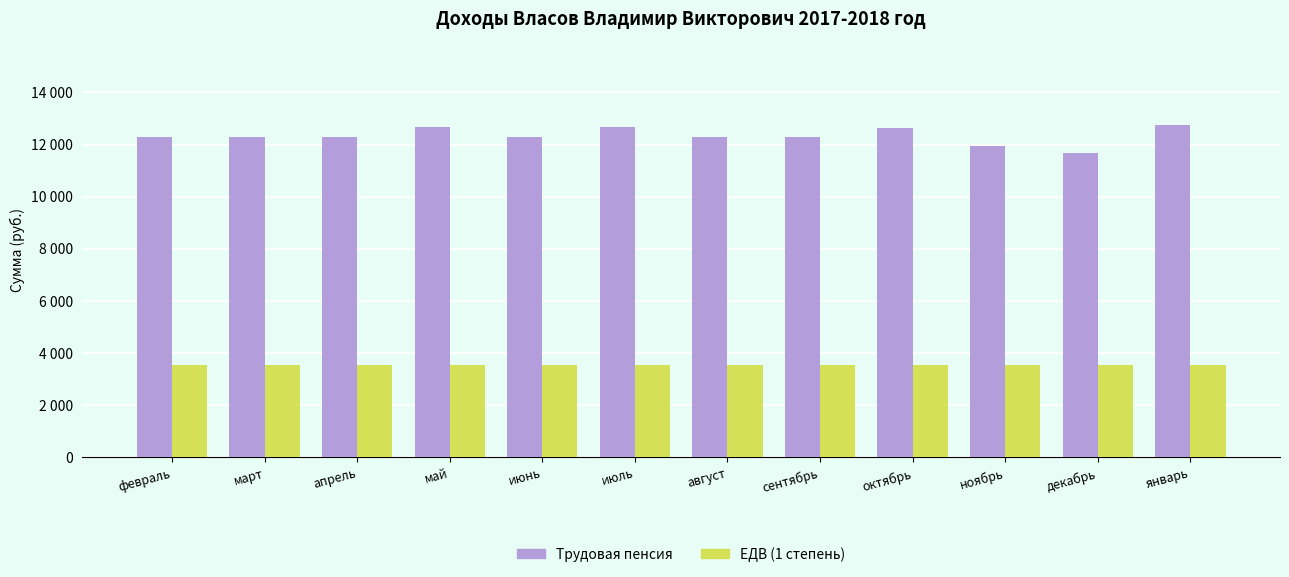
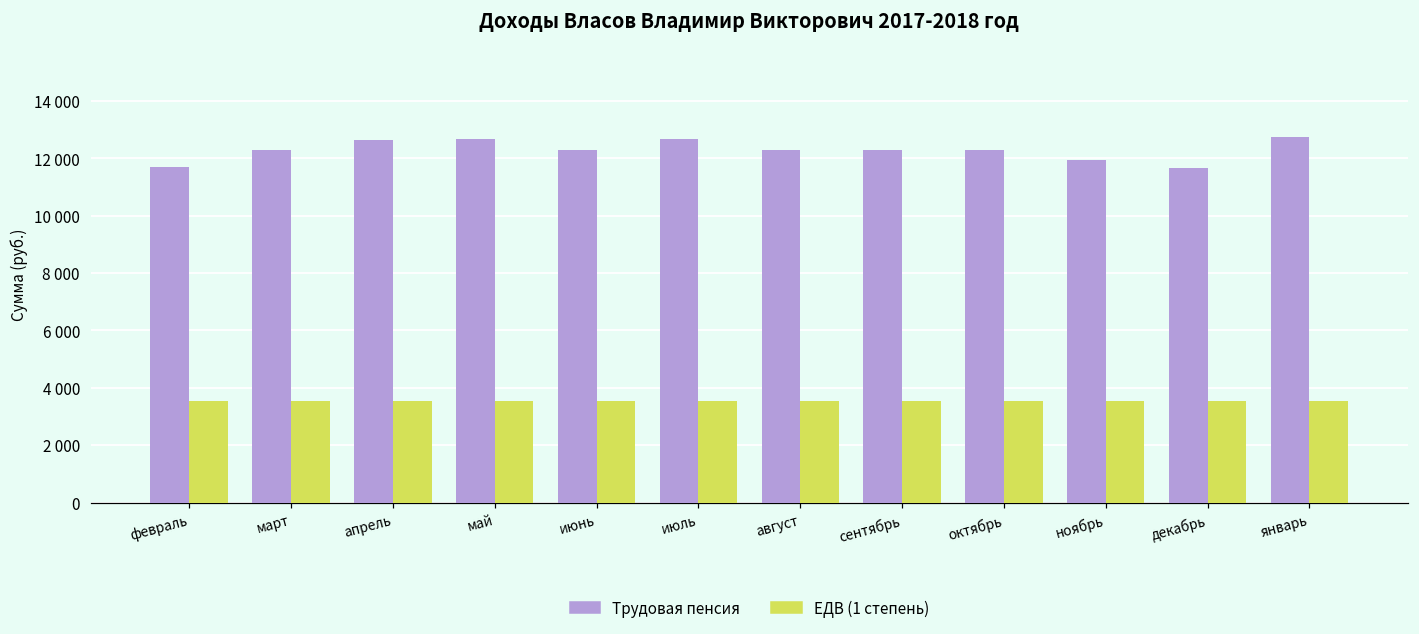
Трудовая пенсия, февраль: 12300 -> 11700
Трудовая пенсия, апрель: 12300 -> 12600
Трудовая пенсия, октябрь: 12600 -> 12300
